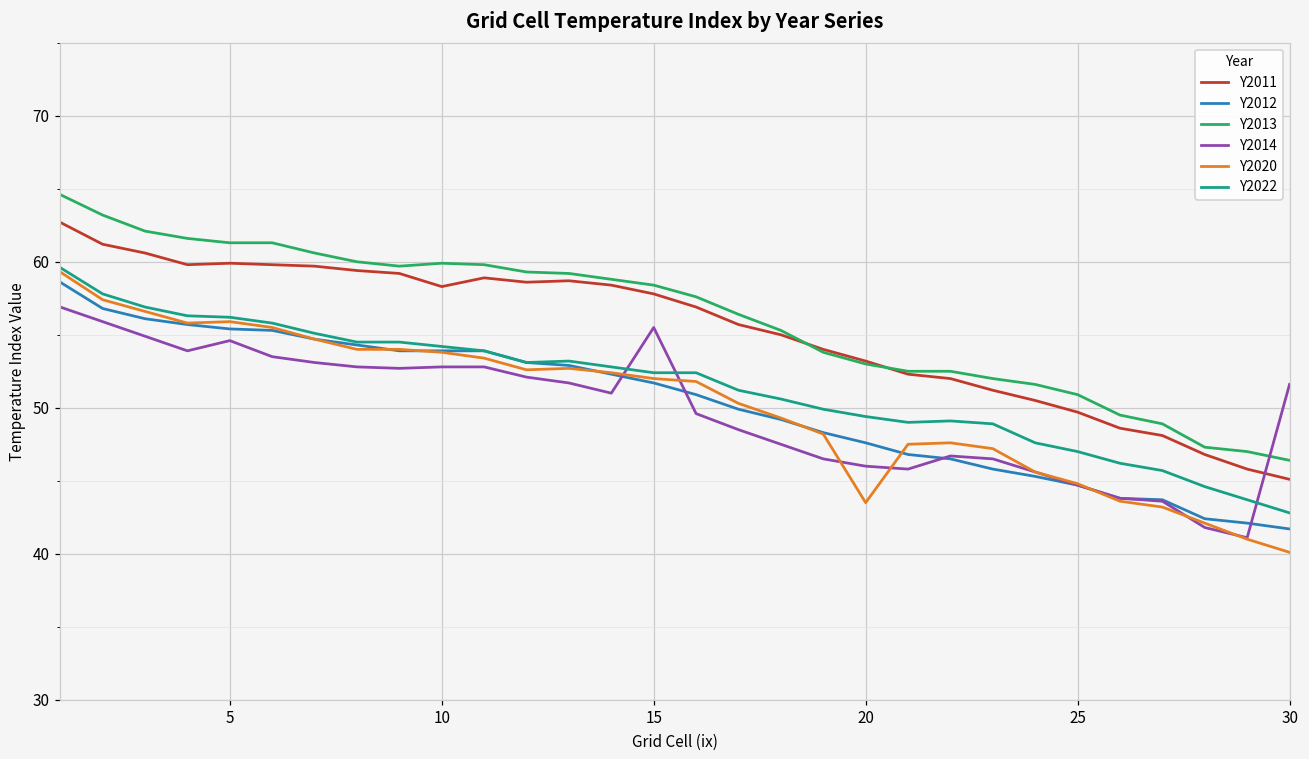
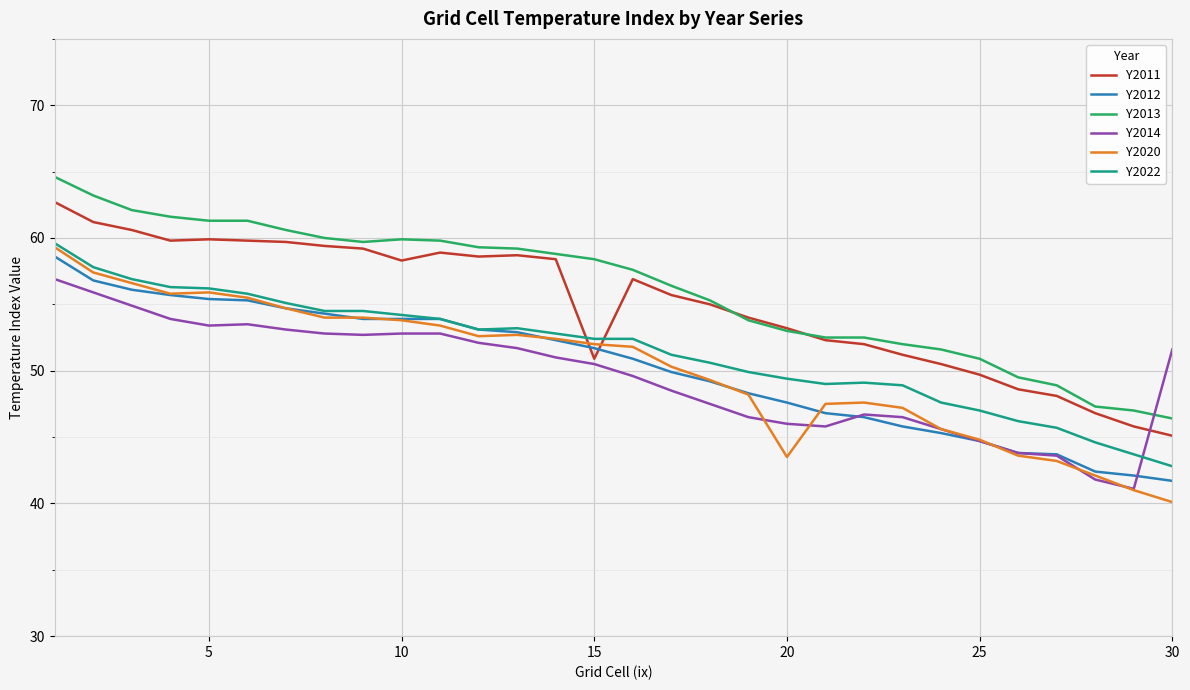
Y2014, 5: 54.6 -> 53.4
Y2011, 15: 57.8 -> 50.9
Y2014, 15: 55.5 -> 50.5
